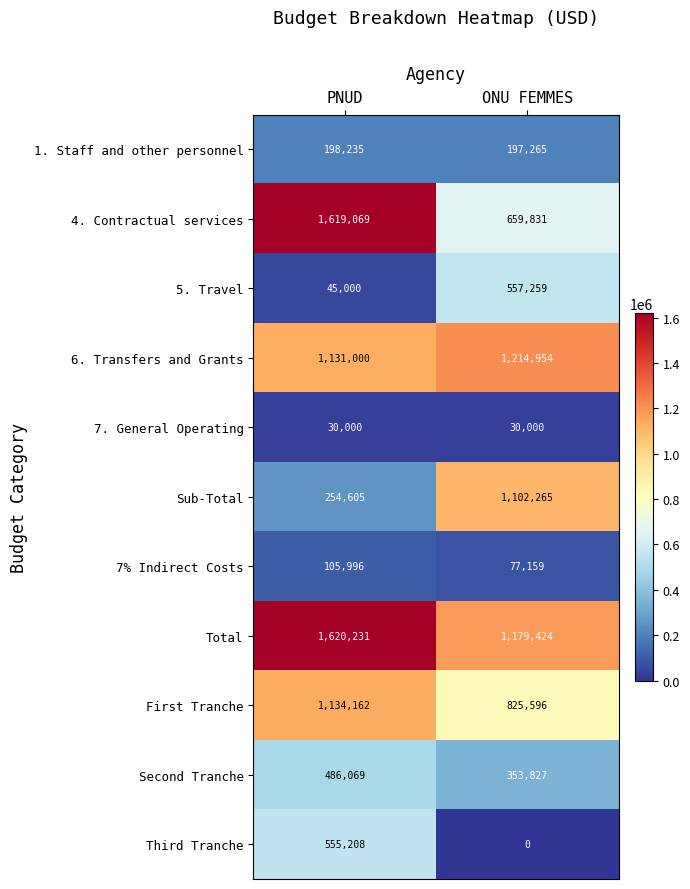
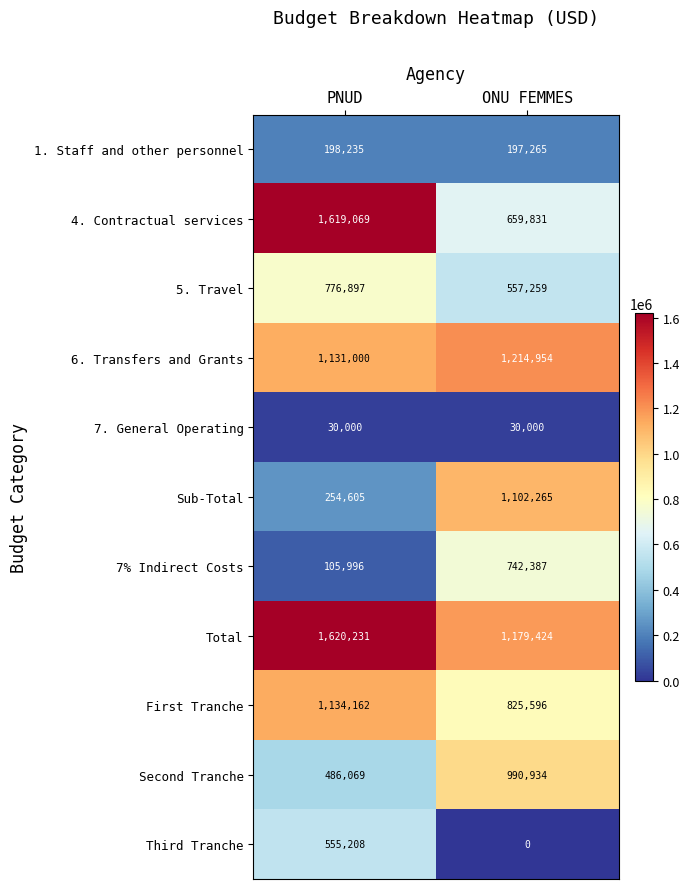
5. Travel, PNUD: 45,000 -> 776,897
7% Indirect Costs, ONU FEMMES: 77,159 -> 742,387
Second Tranche, ONU FEMMES: 353,827 -> 990,934
